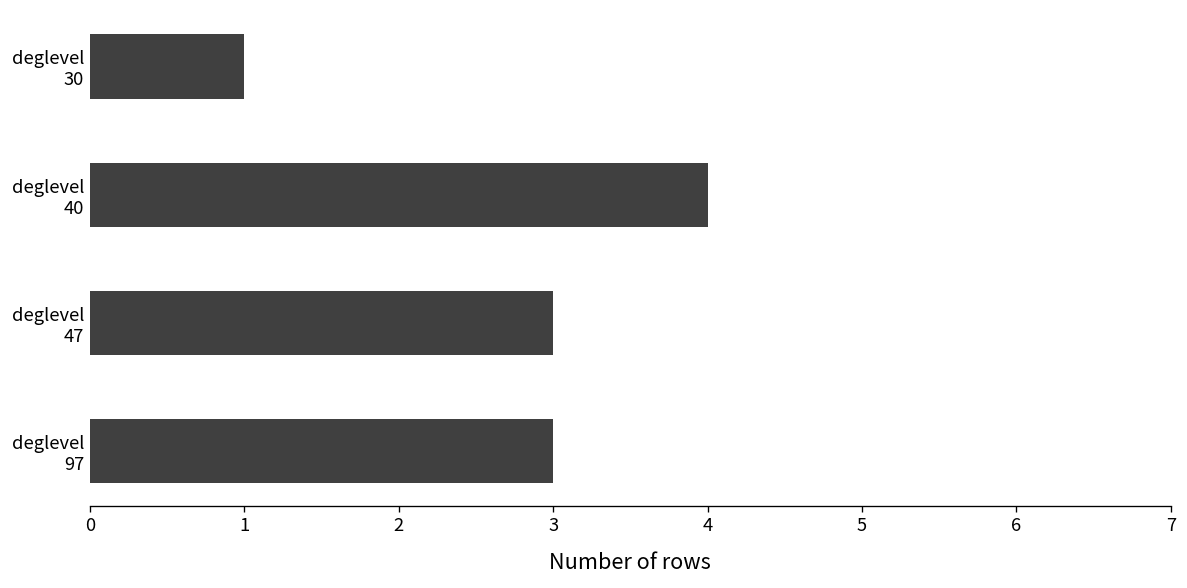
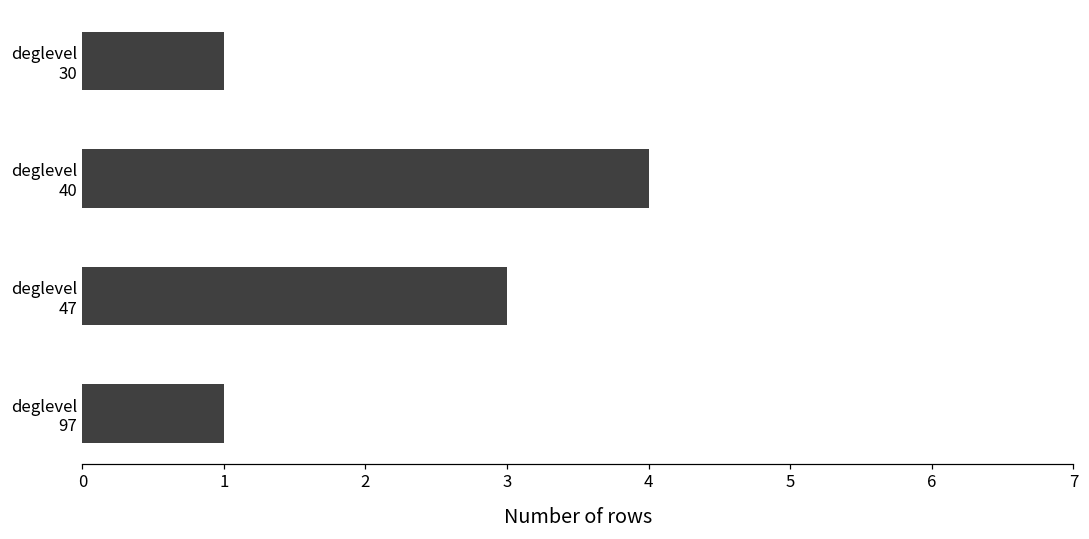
deglevel 97: 3 -> 1
